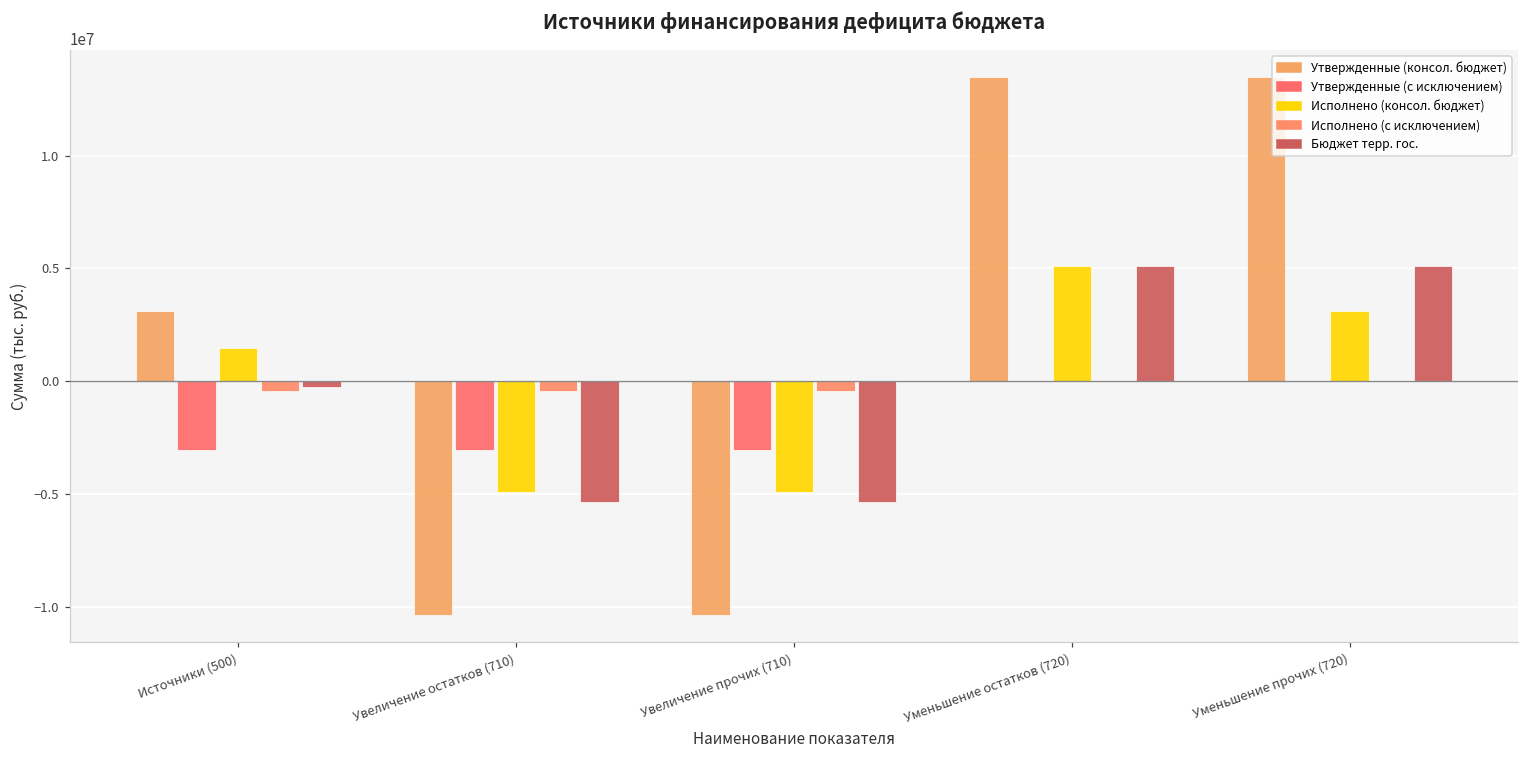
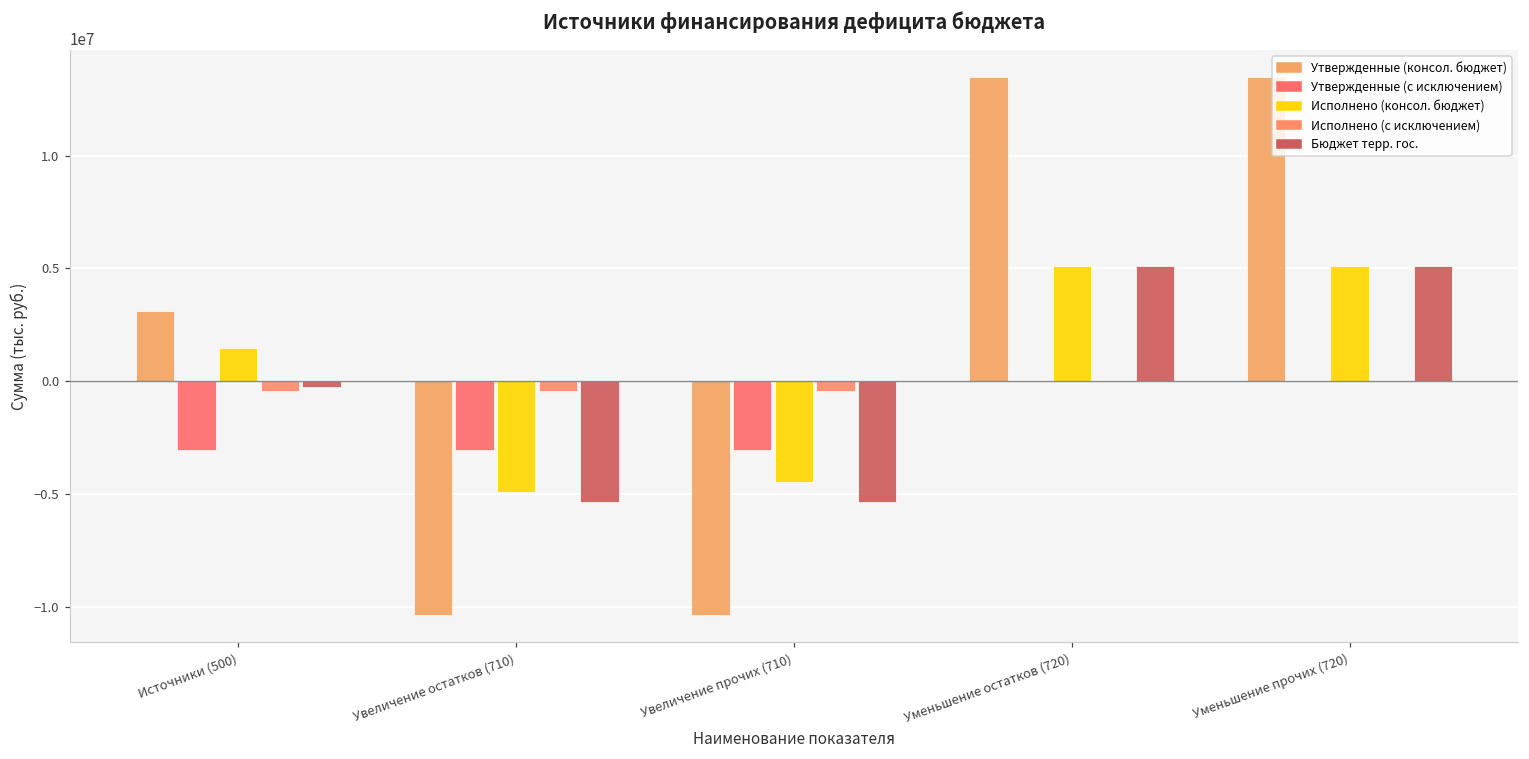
Исполнено (консол. бюджет), Увеличение прочих (710): -4900000 -> -4500000
Исполнено (консол. бюджет), Уменьшение прочих (720): 3100000 -> 5100000
